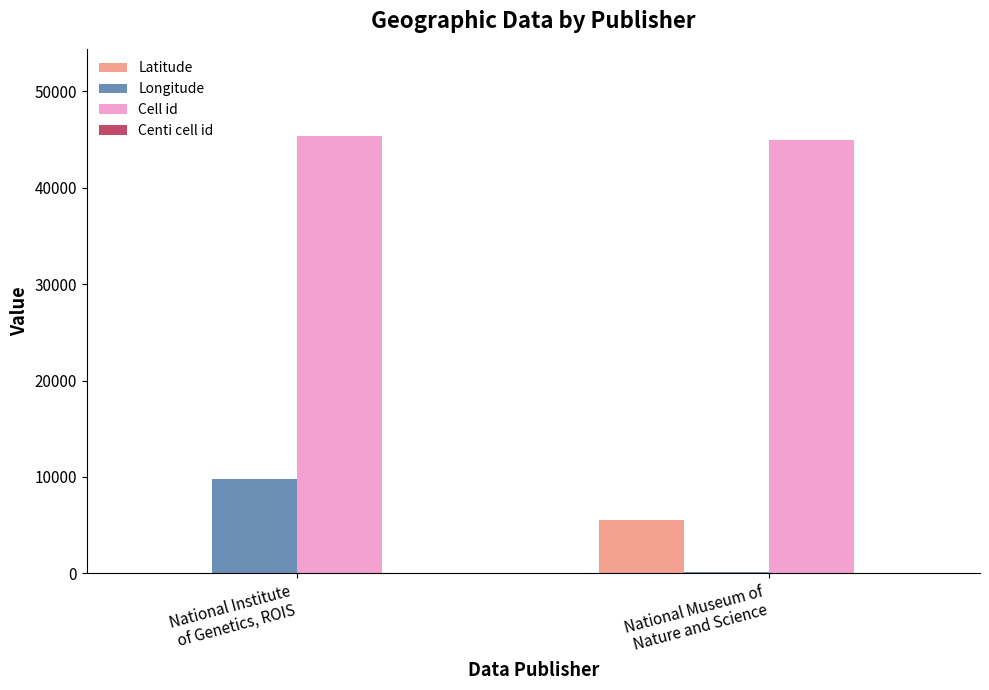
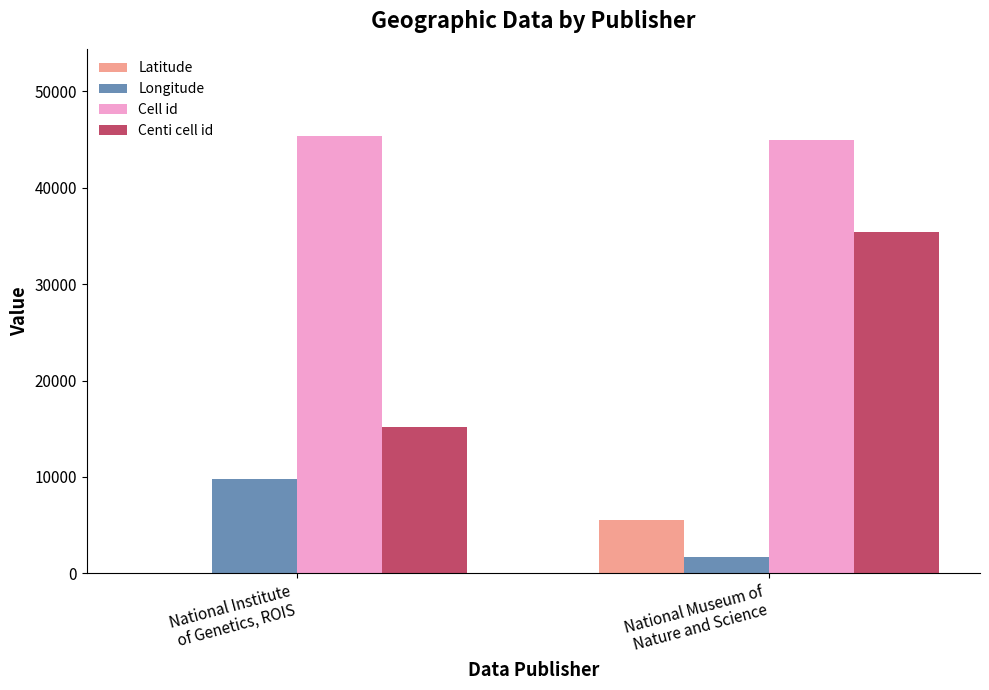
Centi cell id, National Institute of Genetics, ROIS: 0 -> 15000
Longitude, National Museum of Nature and Science: 0 -> 2000
Centi cell id, National Museum of Nature and Science: 0 -> 35000
